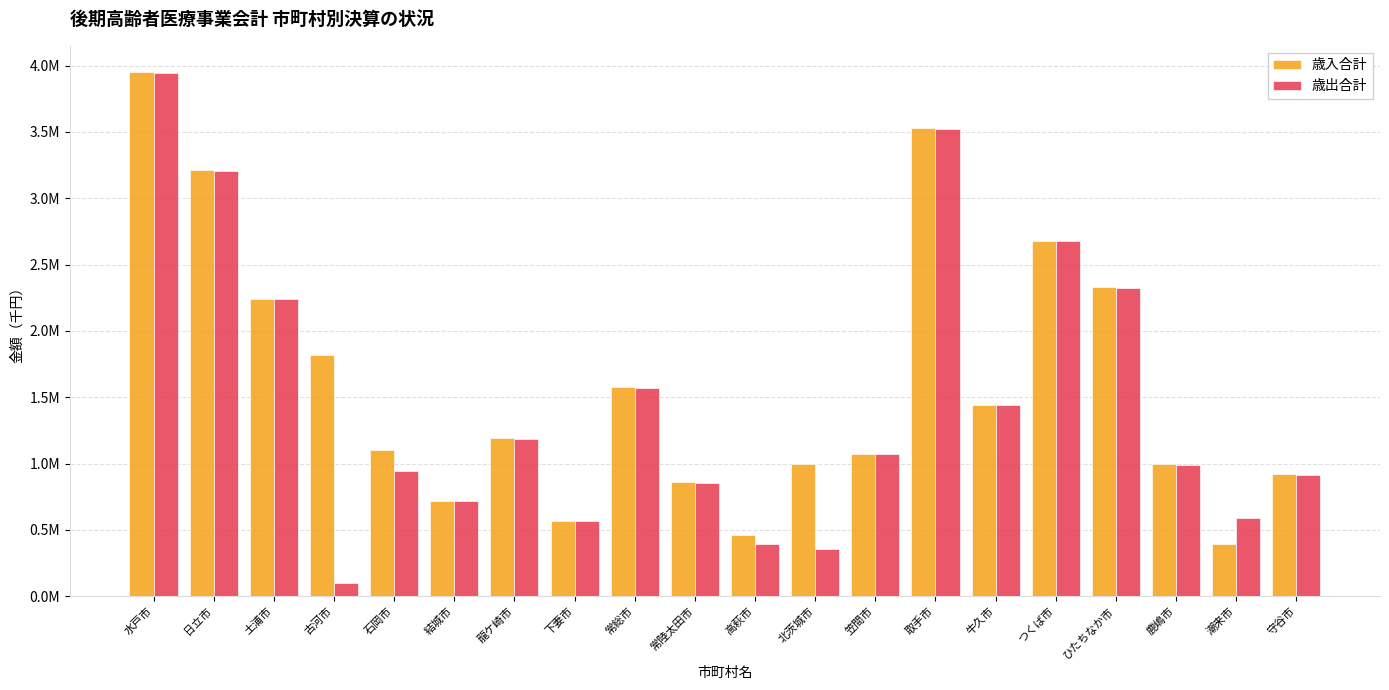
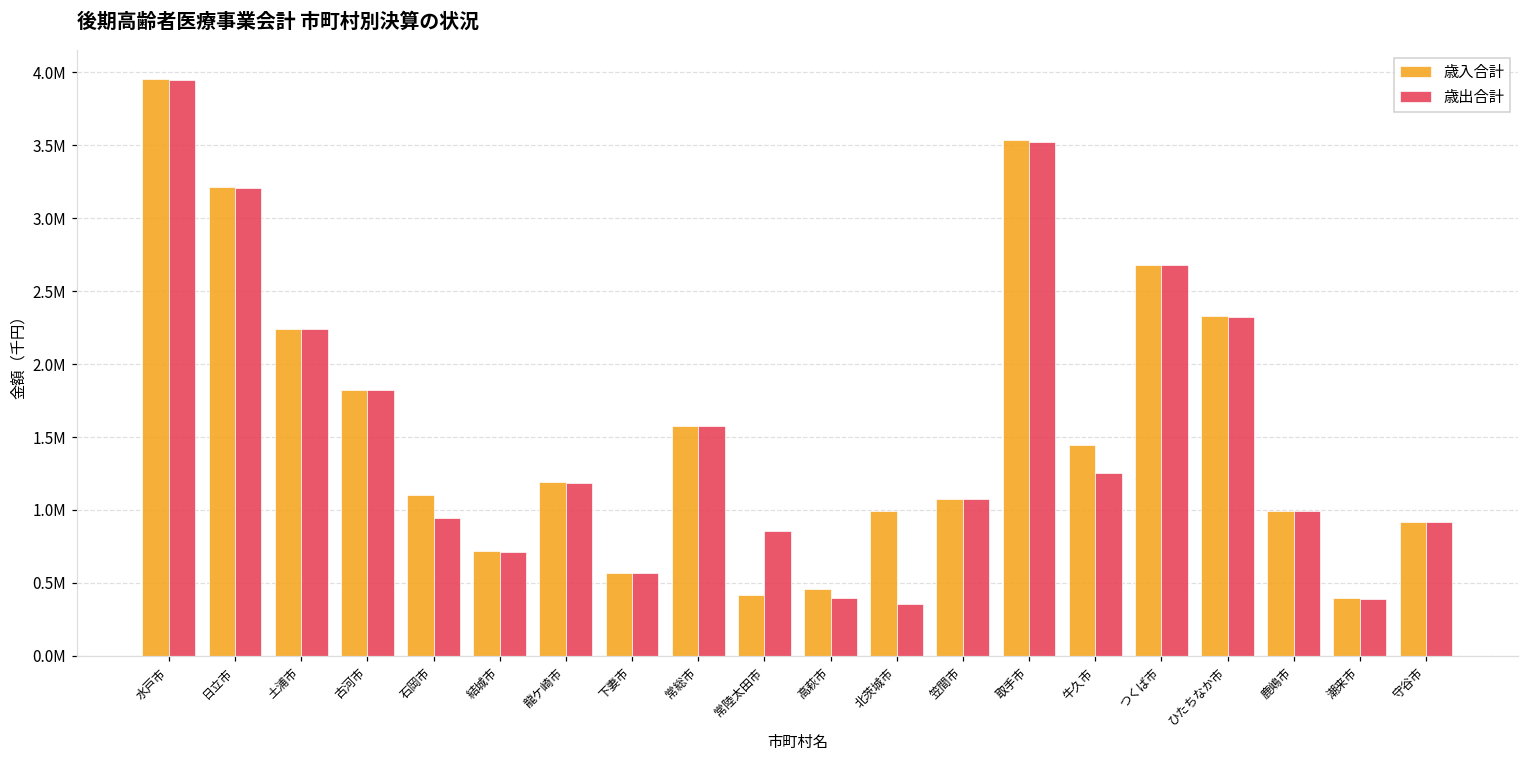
歳出合計, 古河市: 100000 -> 1820000
歳入合計, 常陸太田市: 860000 -> 420000
歳出合計, 牛久市: 1450000 -> 1250000
歳出合計, 潮来市: 590000 -> 390000
